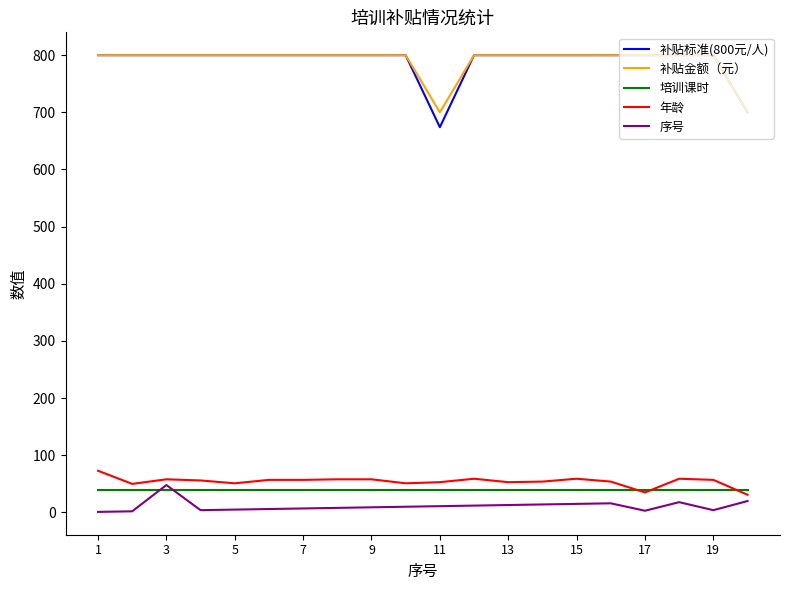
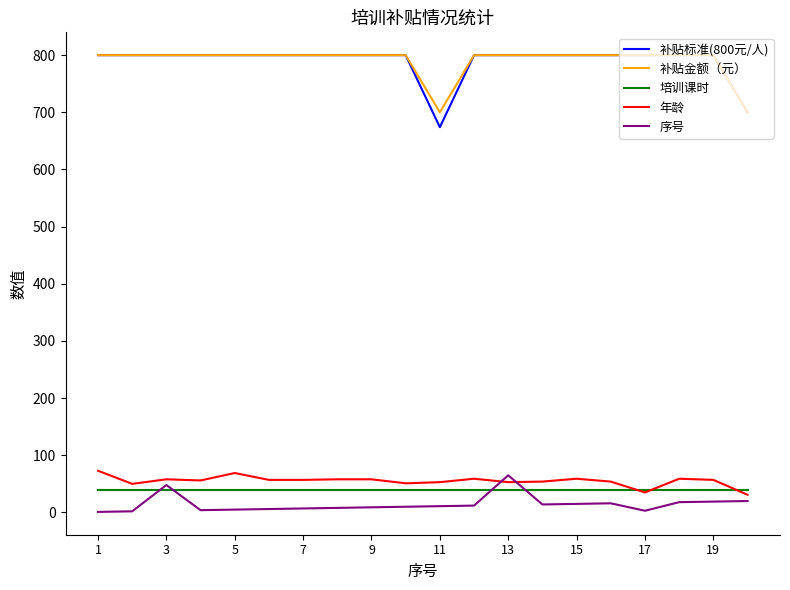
年龄, 5: 50 -> 70
序号, 13: 10 -> 70
序号, 19: 0 -> 20
